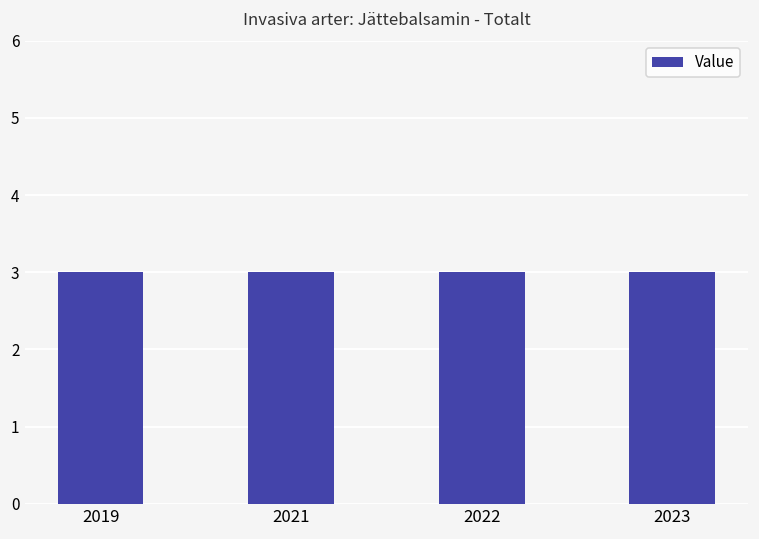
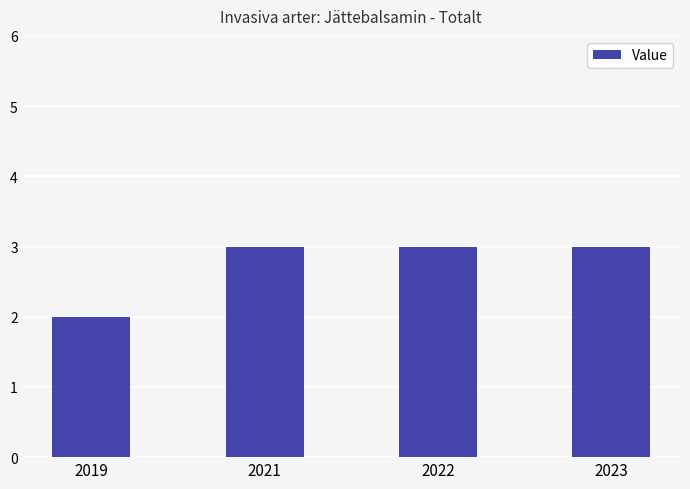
2019: 3 -> 2
